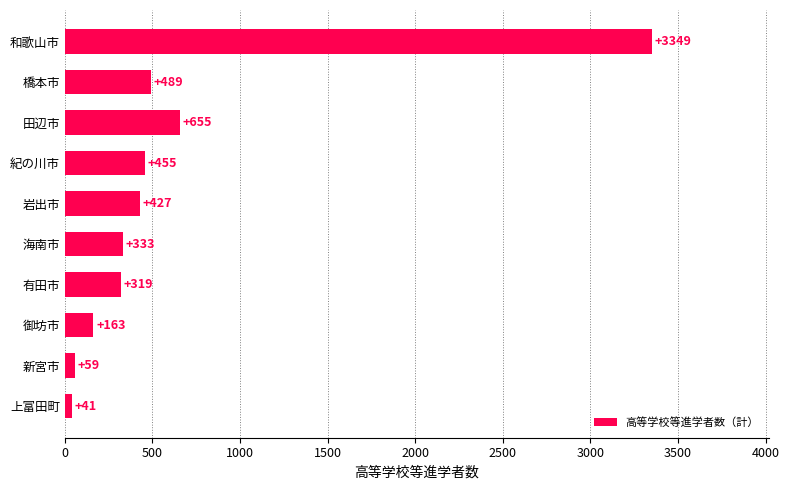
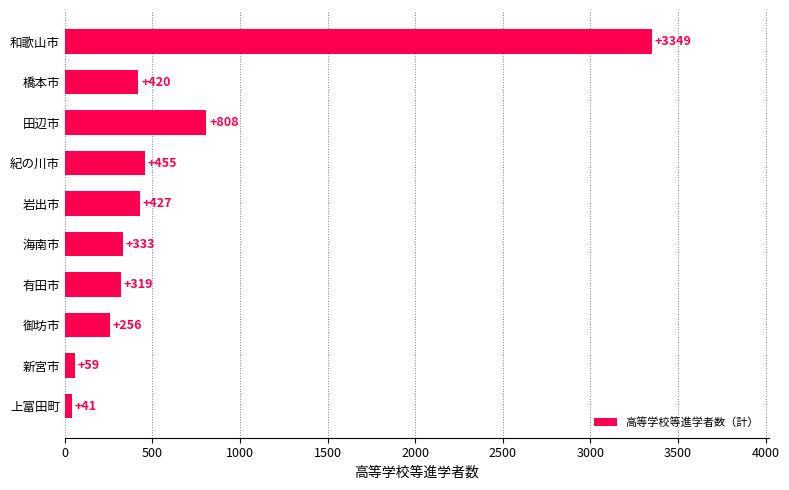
橋本市: +489 -> +420
田辺市: +655 -> +808
御坊市: +163 -> +256
